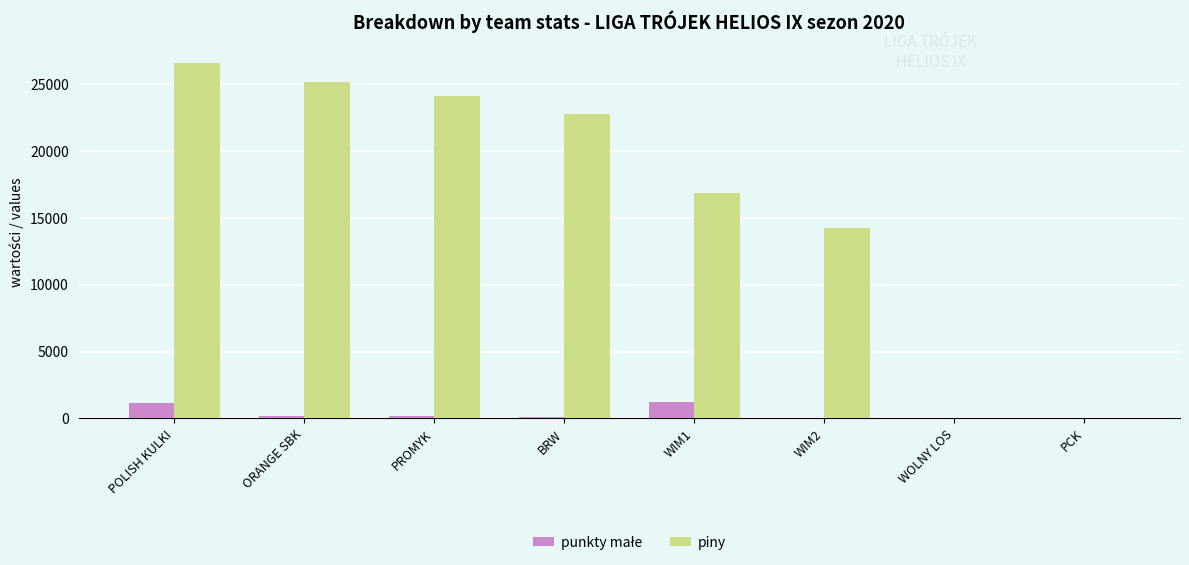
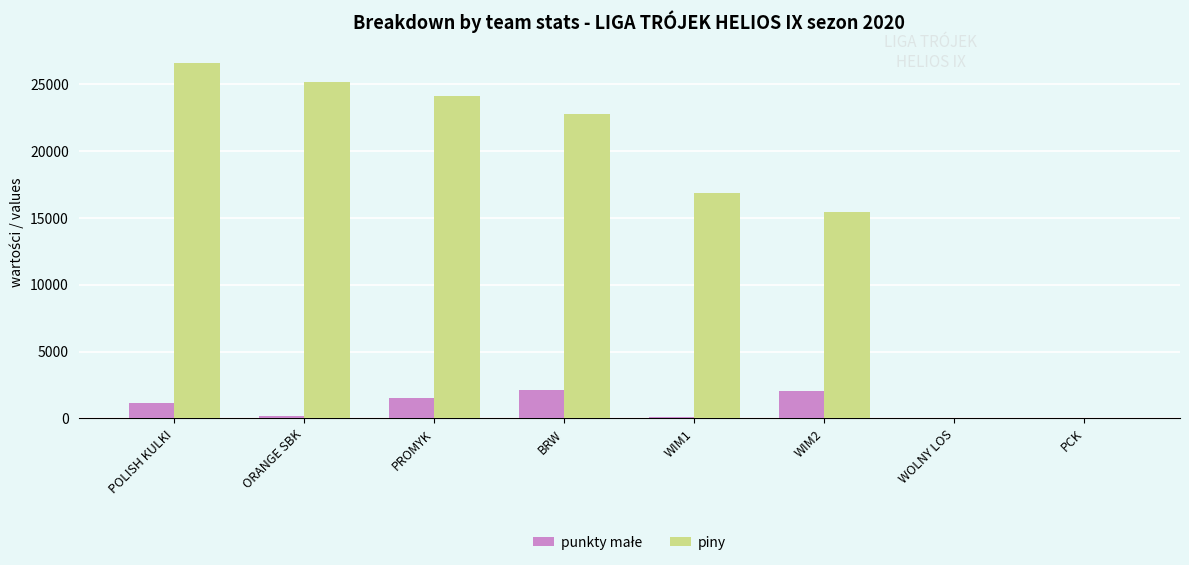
punkty małe, PROMYK: 200 -> 1500
punkty małe, BRW: 100 -> 2200
punkty małe, WIM1: 1300 -> 100
punkty małe, WIM2: 100 -> 2000
piny, WIM2: 14300 -> 15500
